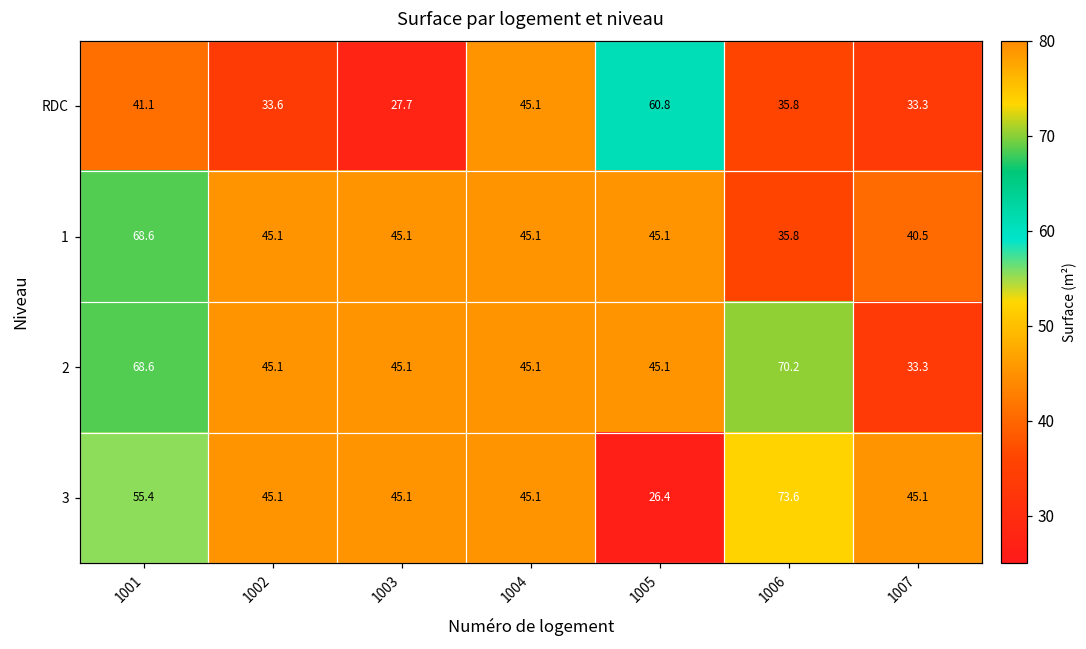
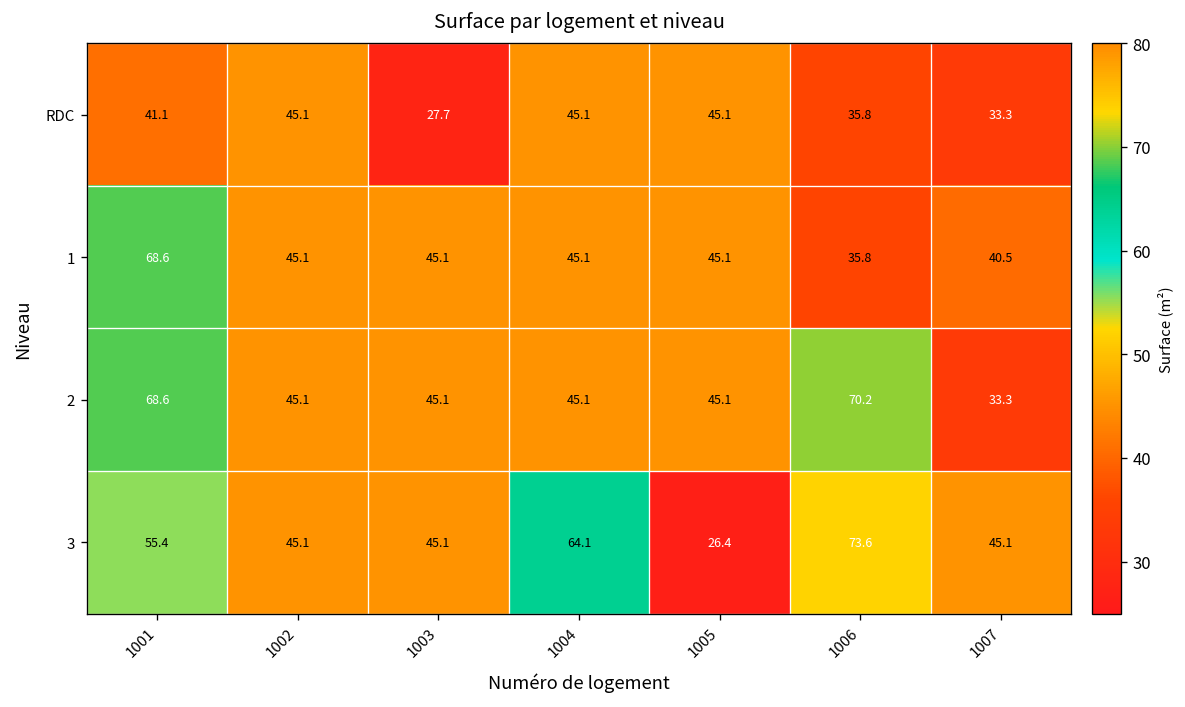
RDC, 1002: 33.6 -> 45.1
RDC, 1005: 60.8 -> 45.1
3, 1004: 45.1 -> 64.1
